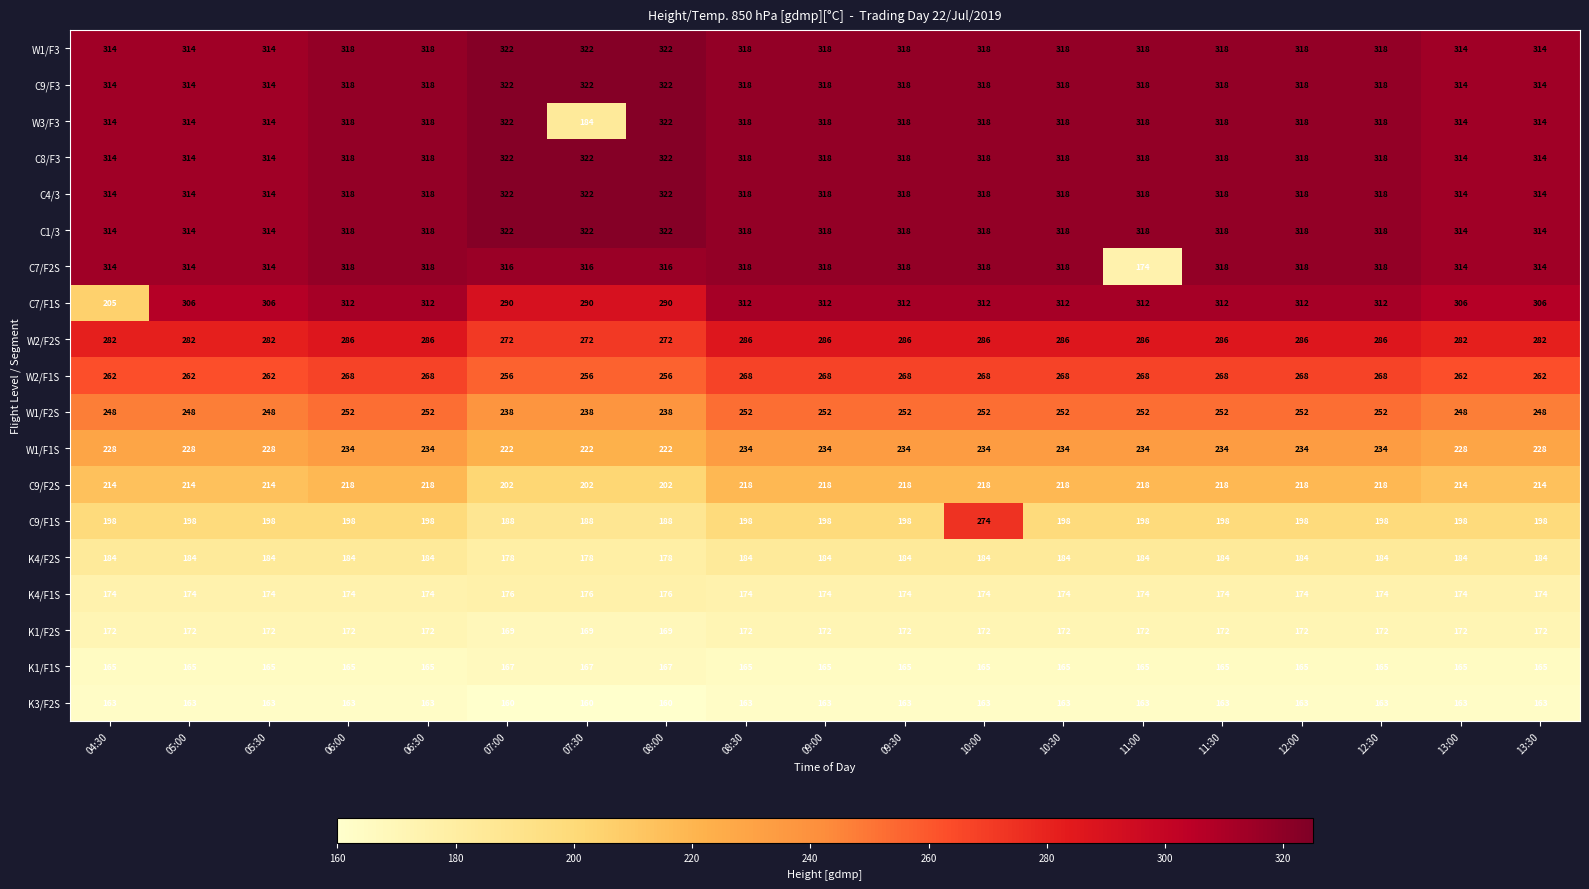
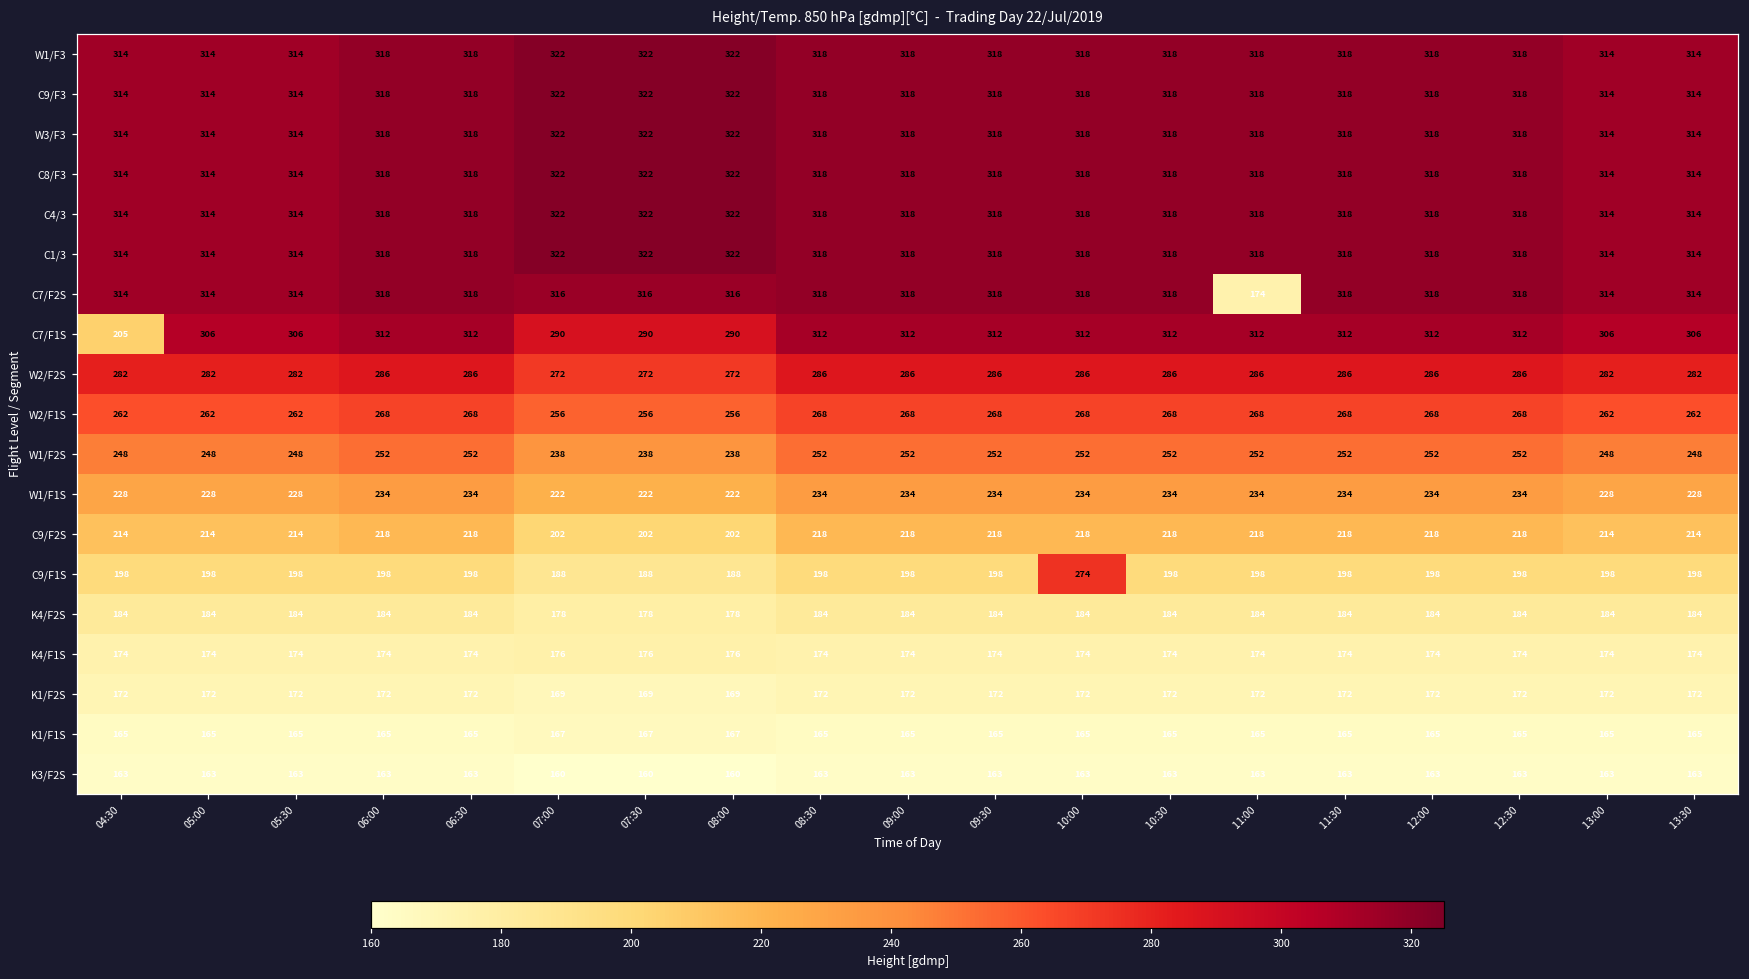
W3/F3, 07:30: 184 -> 322
